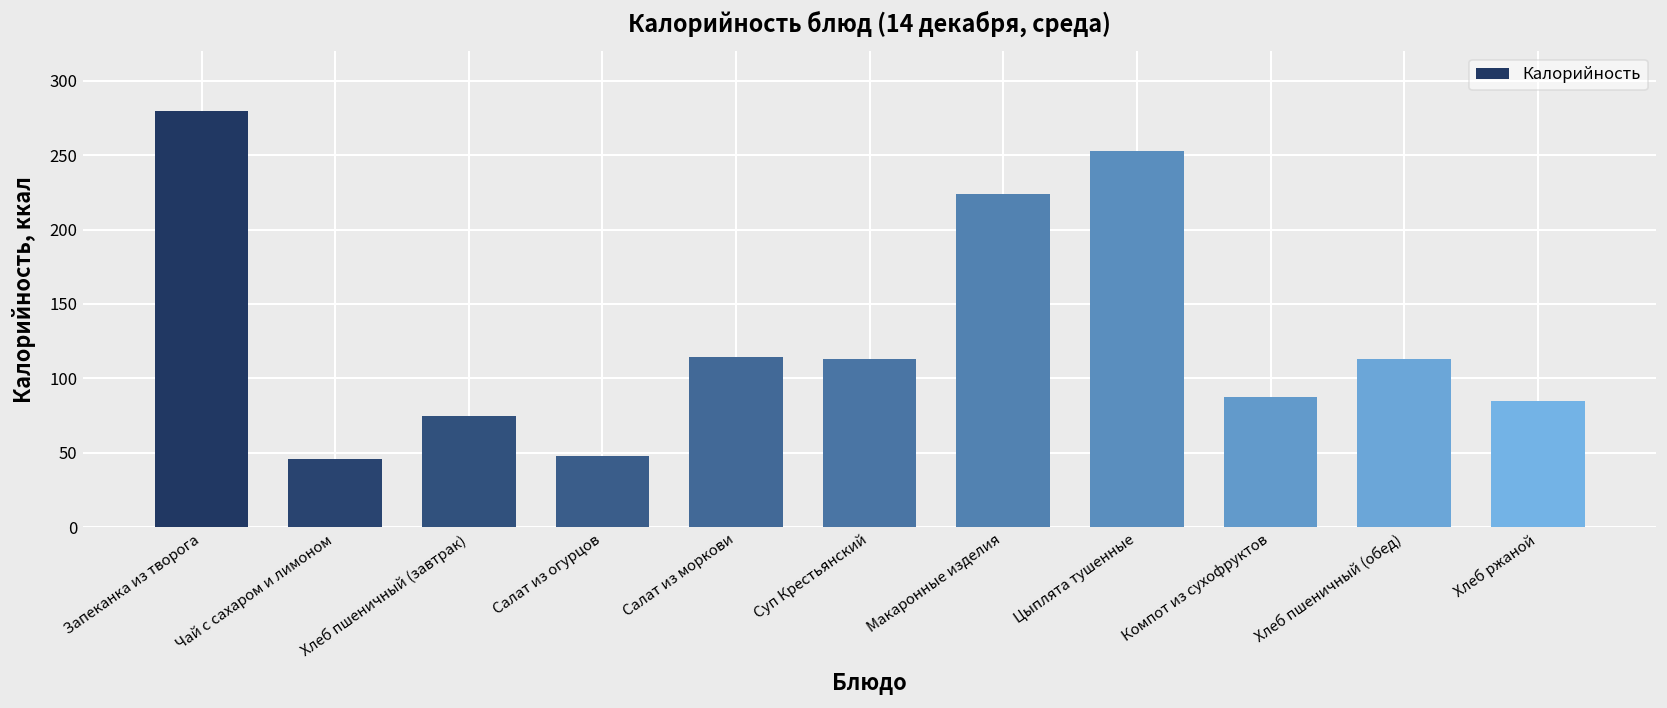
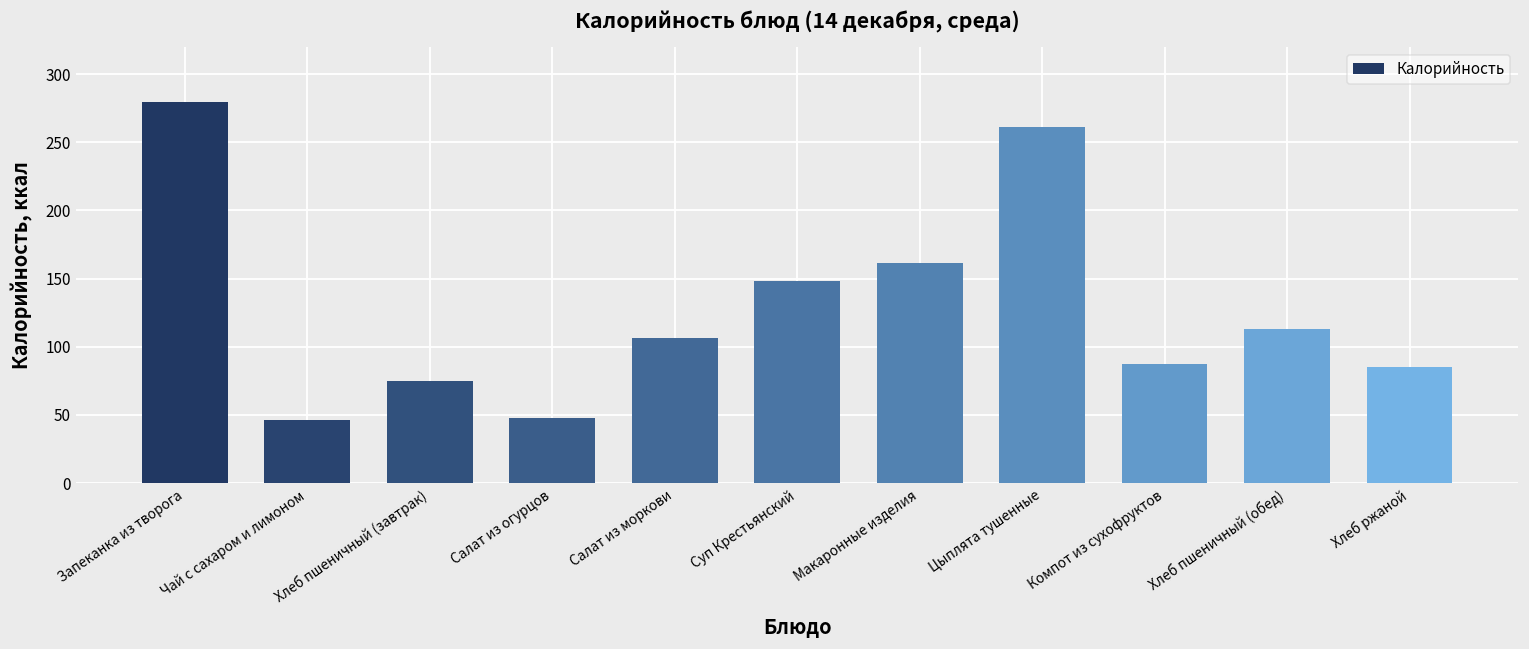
Салат из моркови: 114 -> 107
Суп Крестьянский: 113 -> 148
Макаронные изделия: 224 -> 162
Цыплята тушенные: 253 -> 261
